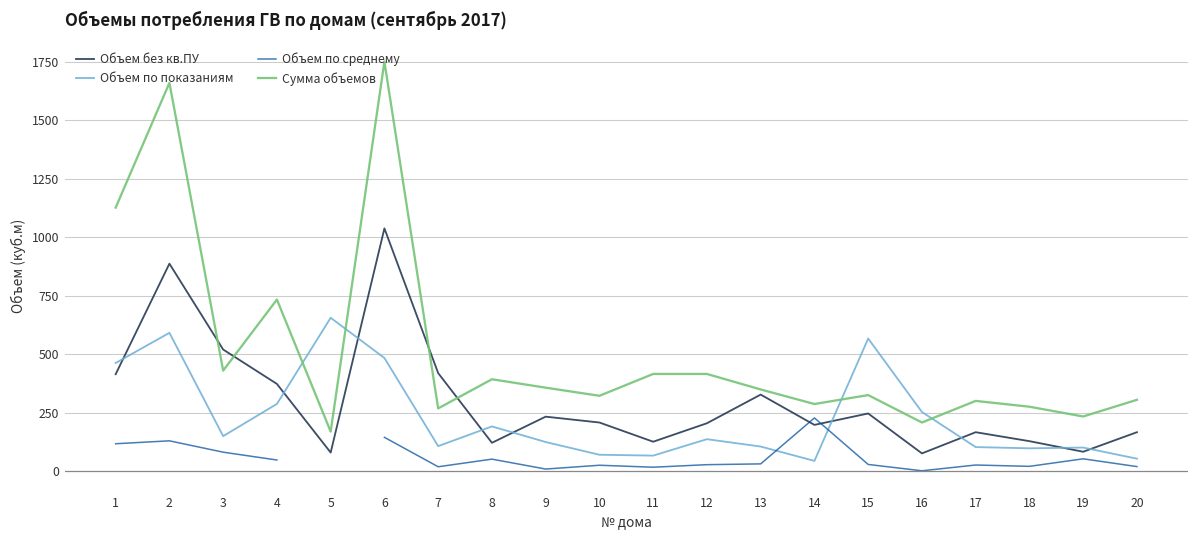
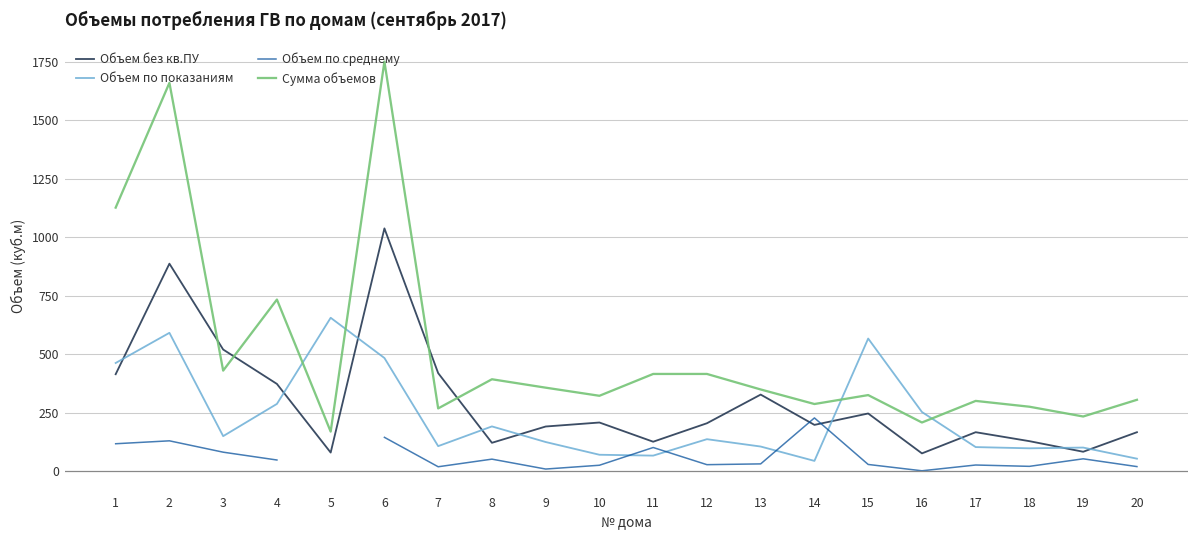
Объем без кв.ПУ, 9: 230 -> 190
Объем по среднему, 11: 20 -> 100
